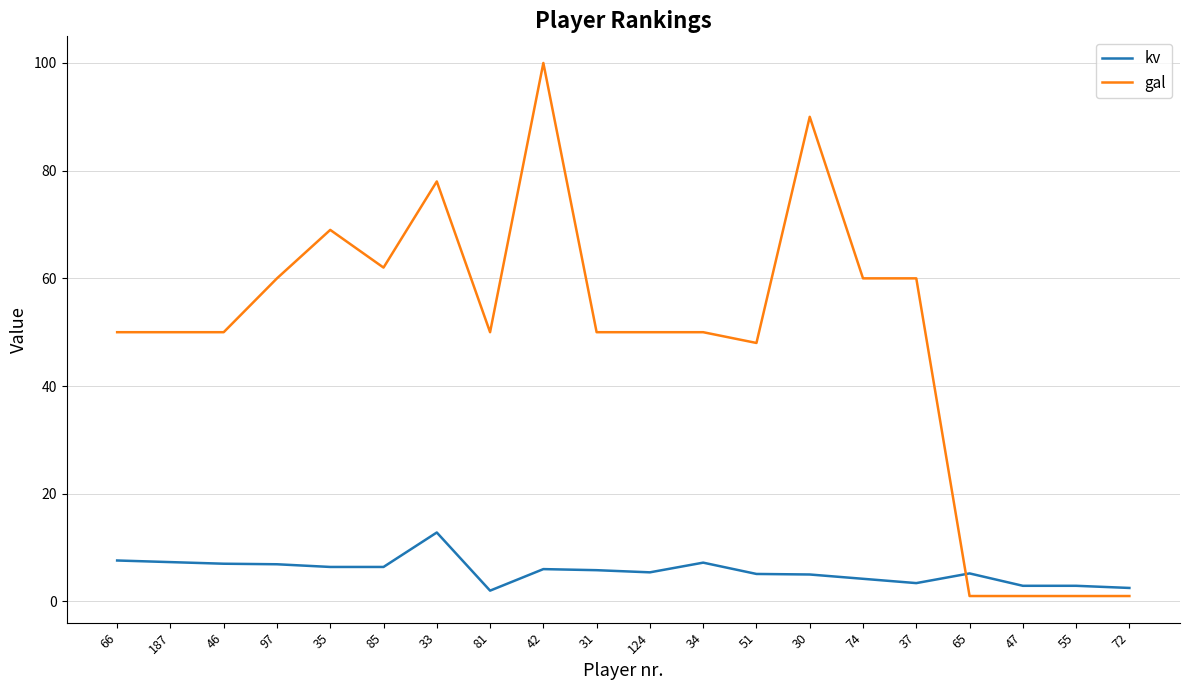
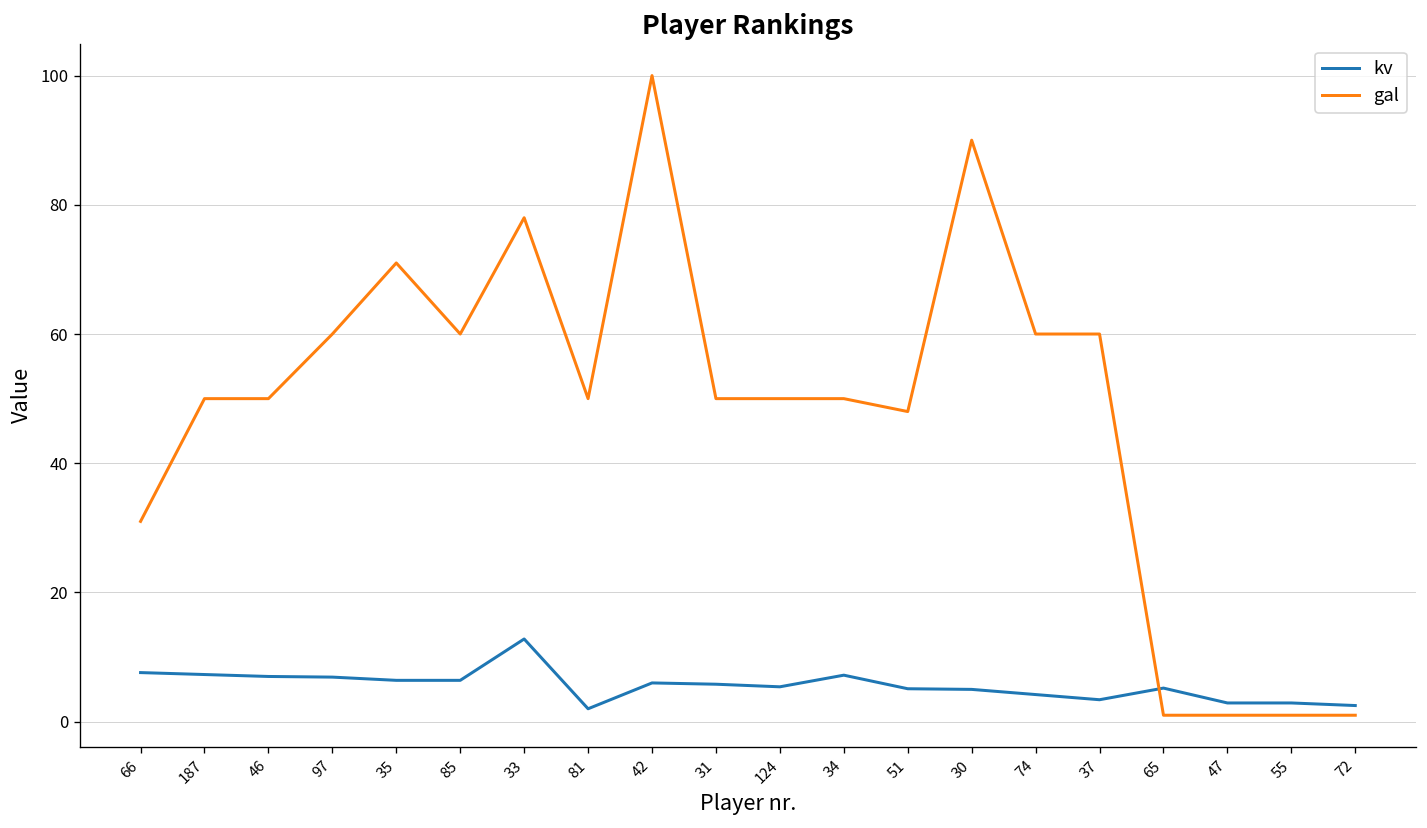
gal, 66: 50 -> 31
gal, 35: 69 -> 71
gal, 85: 62 -> 60
